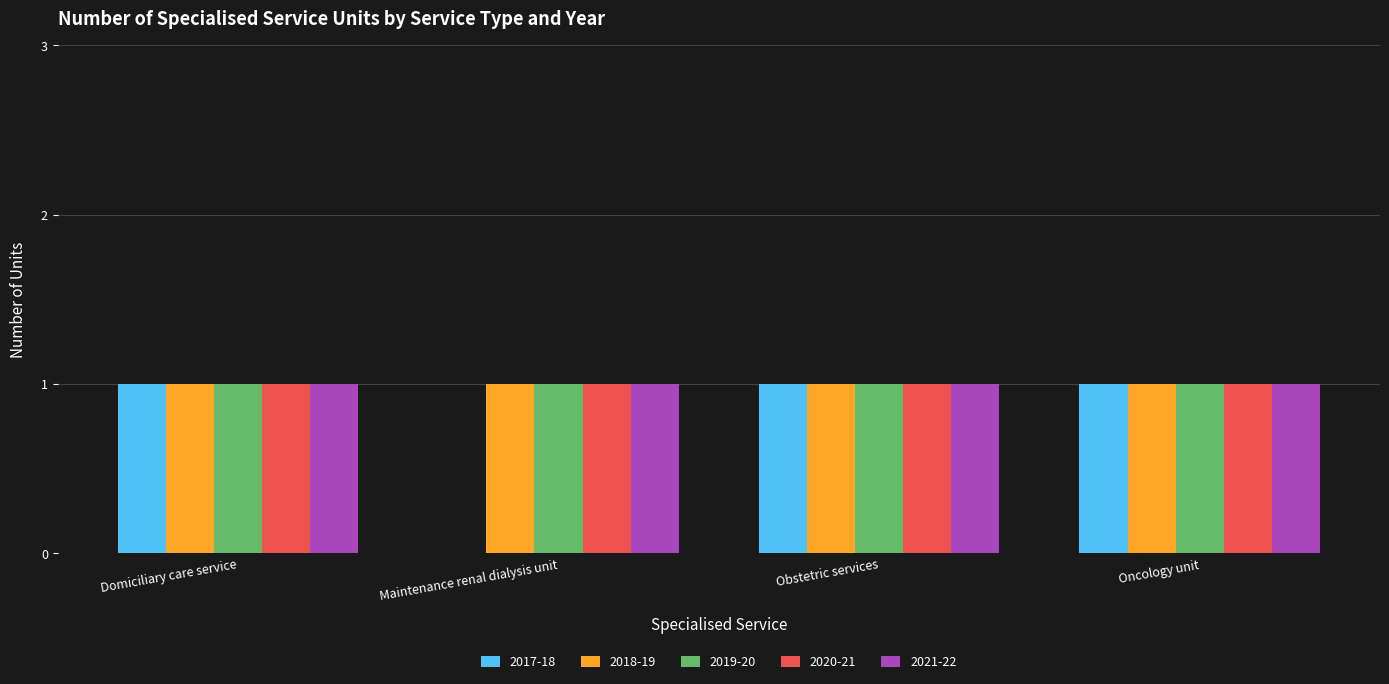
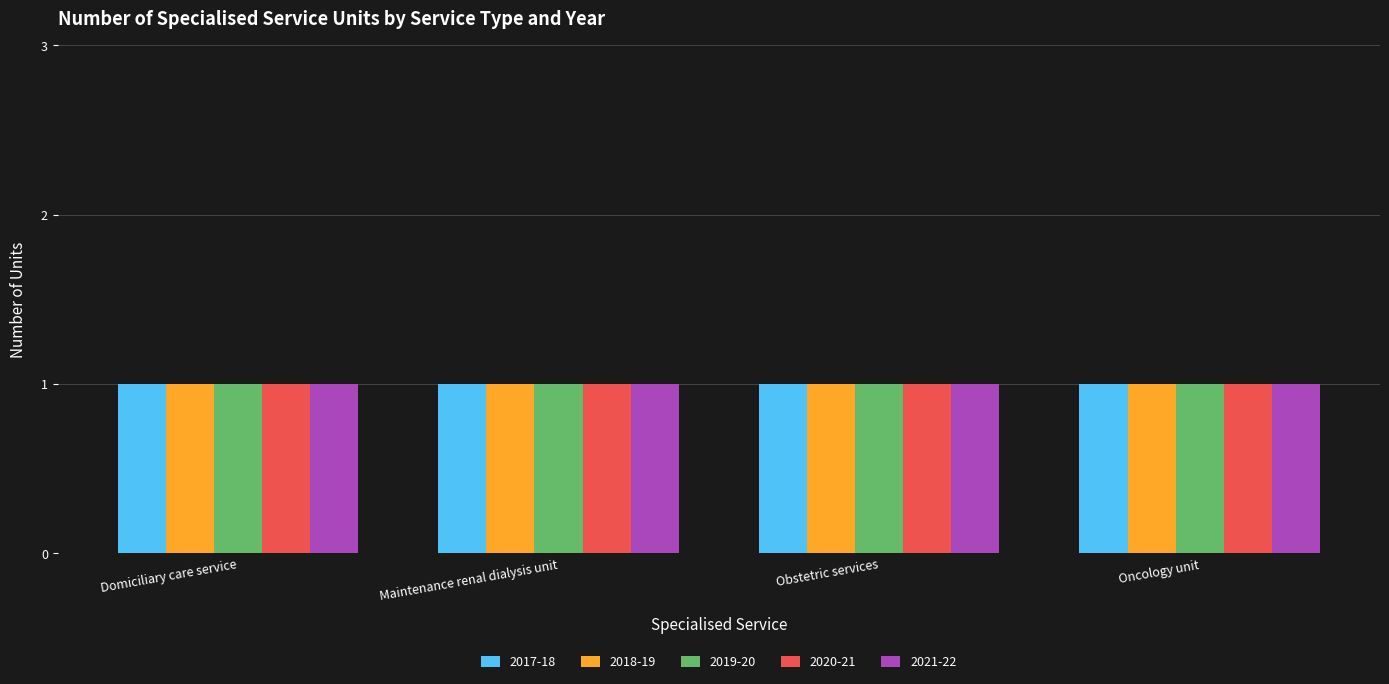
2017-18, Maintenance renal dialysis unit: 0 -> 1
